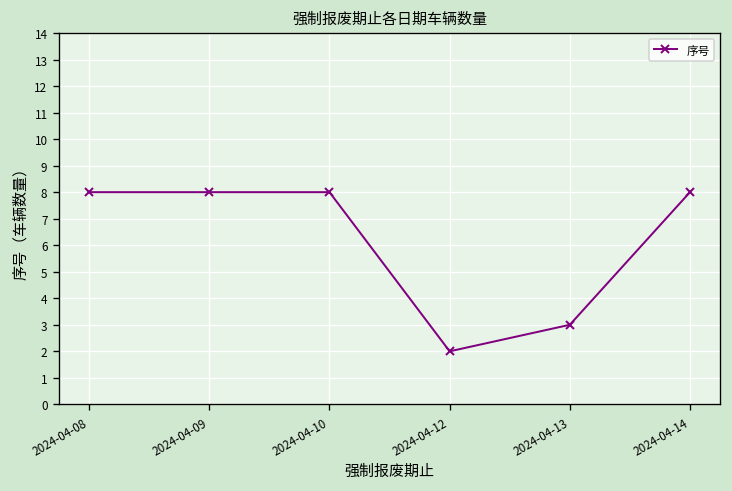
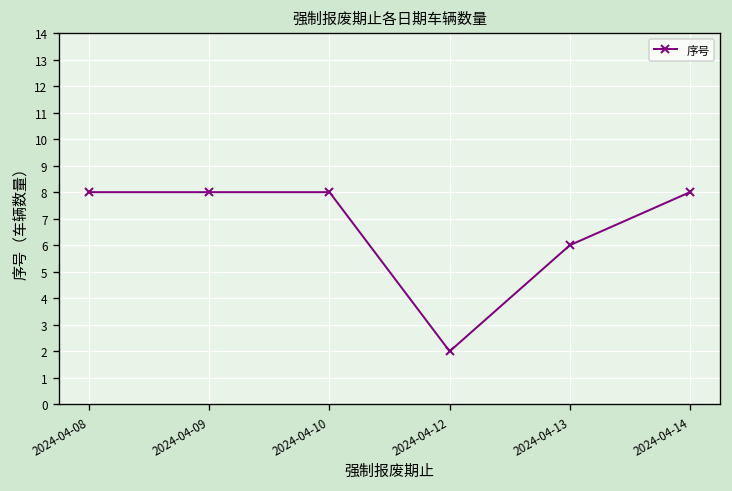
2024-04-13: 3 -> 6
